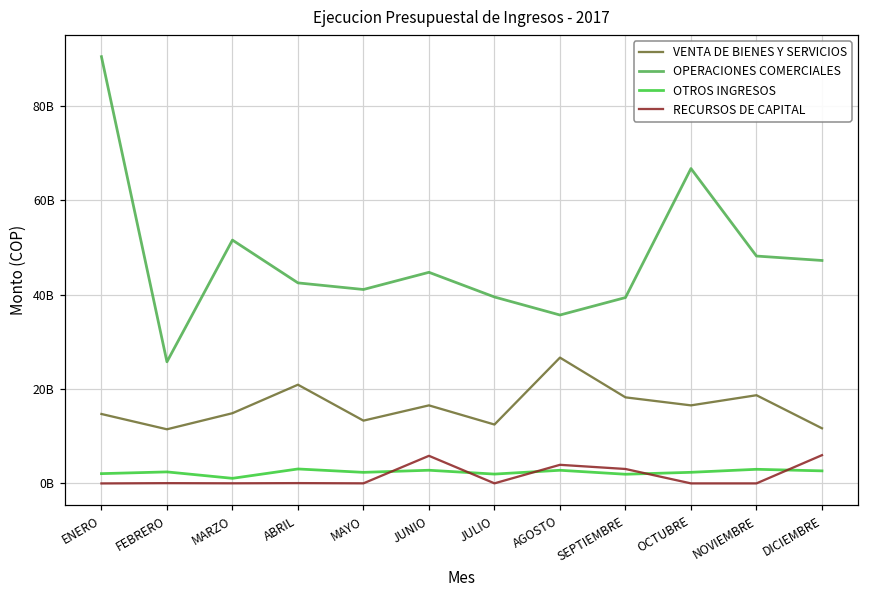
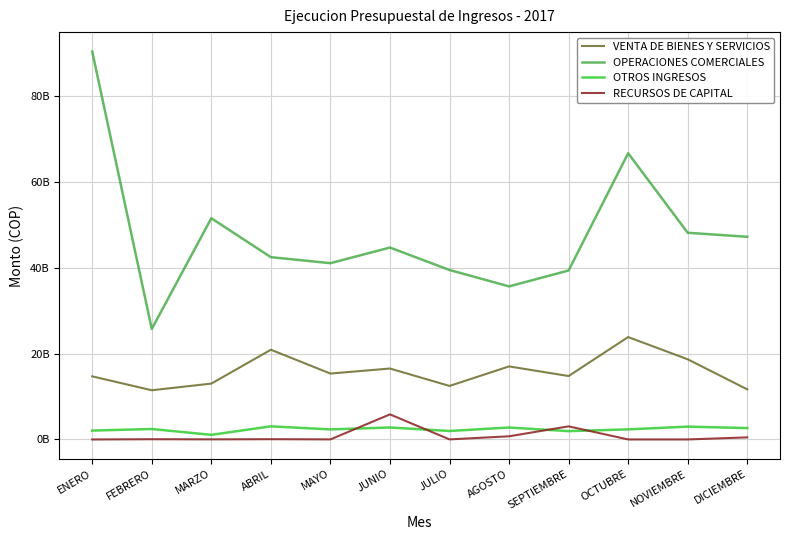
VENTA DE BIENES Y SERVICIOS, MARZO: 15000000000 -> 13000000000
VENTA DE BIENES Y SERVICIOS, MAYO: 13000000000 -> 15000000000
VENTA DE BIENES Y SERVICIOS, AGOSTO: 27000000000 -> 17000000000
RECURSOS DE CAPITAL, AGOSTO: 4000000000 -> 1000000000
VENTA DE BIENES Y SERVICIOS, SEPTIEMBRE: 18000000000 -> 15000000000
VENTA DE BIENES Y SERVICIOS, OCTUBRE: 17000000000 -> 24000000000
RECURSOS DE CAPITAL, DICIEMBRE: 6000000000 -> 0
